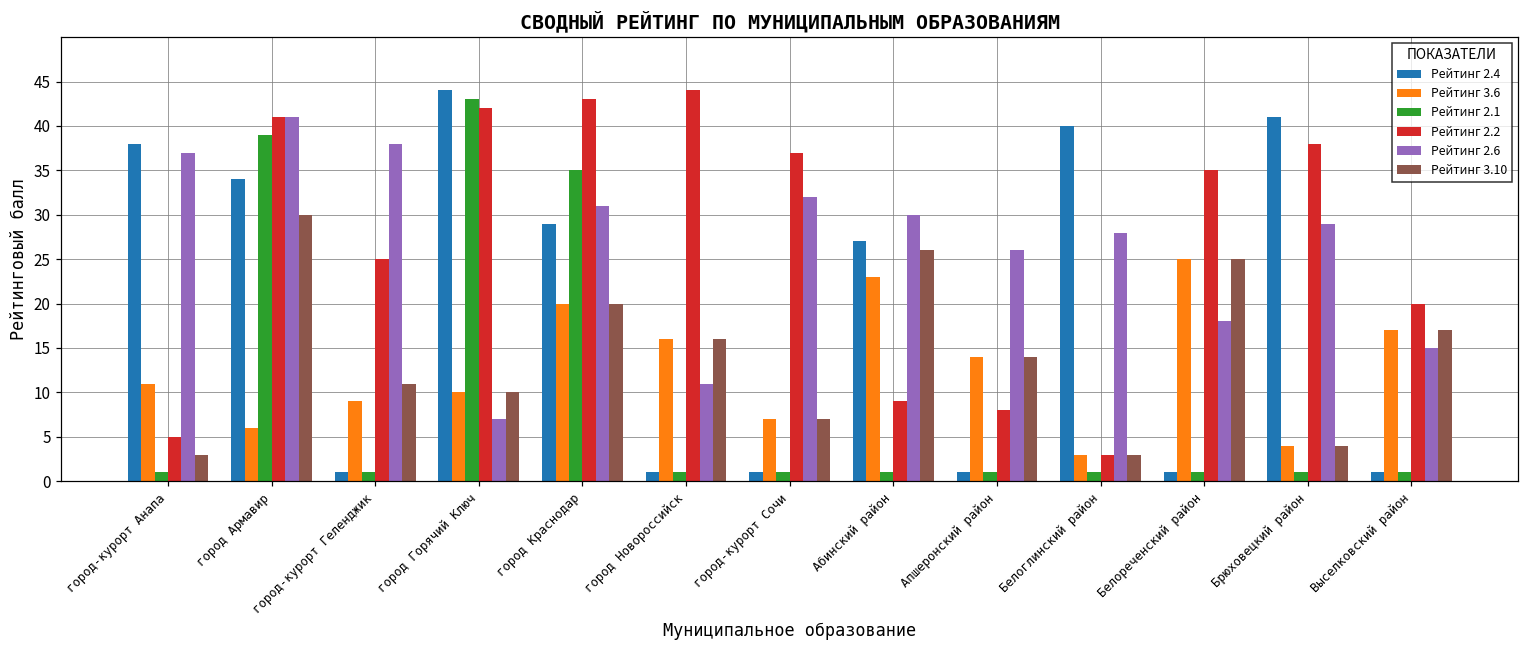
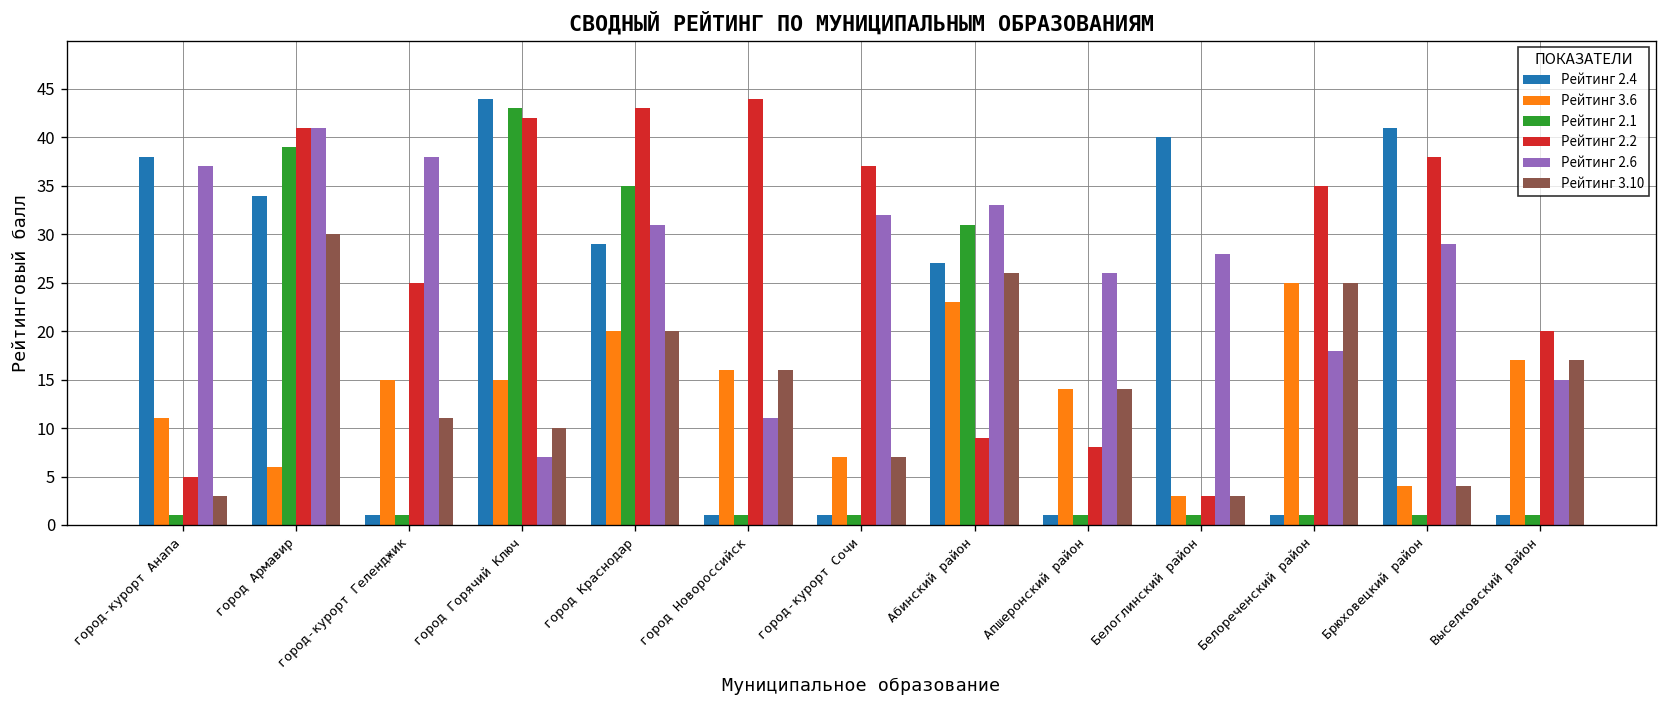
Рейтинг 3.6, город-курорт Геленджик: 9 -> 15
Рейтинг 3.6, город Горячий Ключ: 10 -> 15
Рейтинг 2.1, Абинский район: 1 -> 31
Рейтинг 2.6, Абинский район: 30 -> 33
